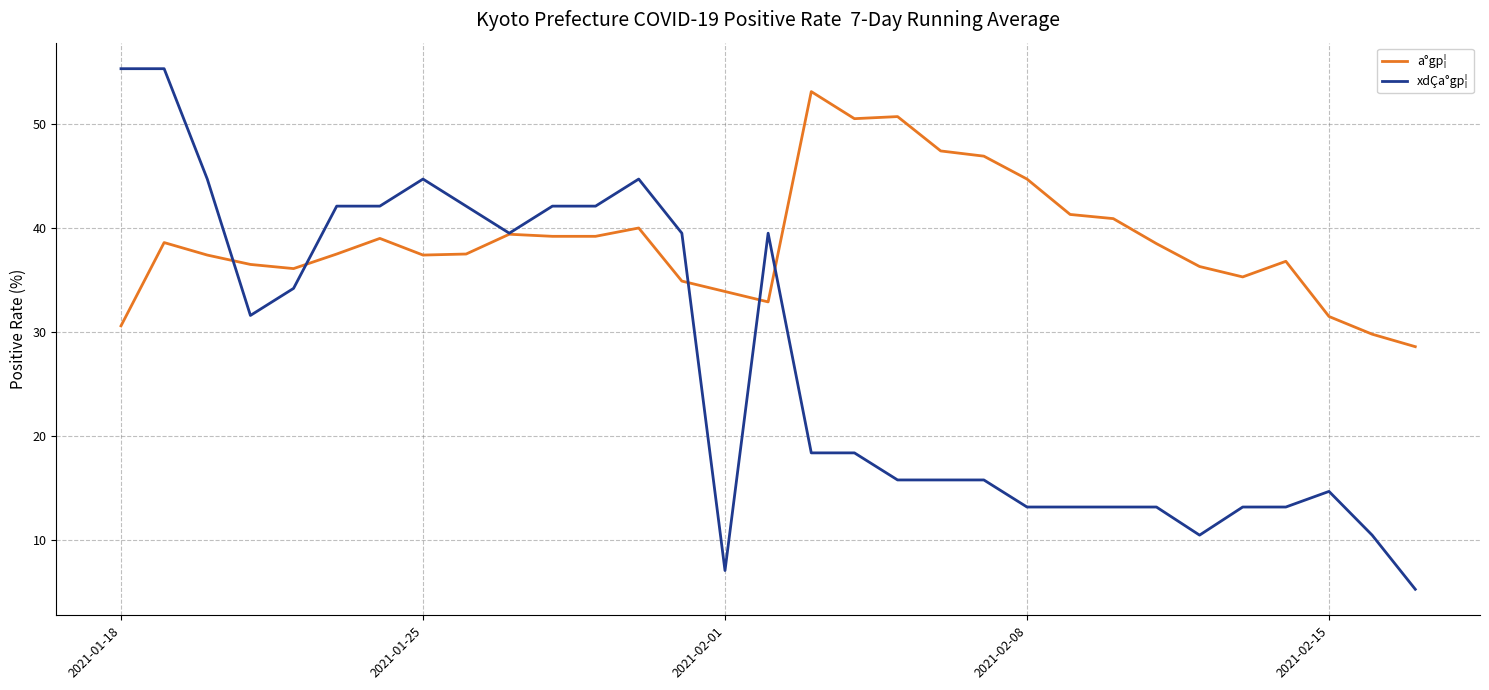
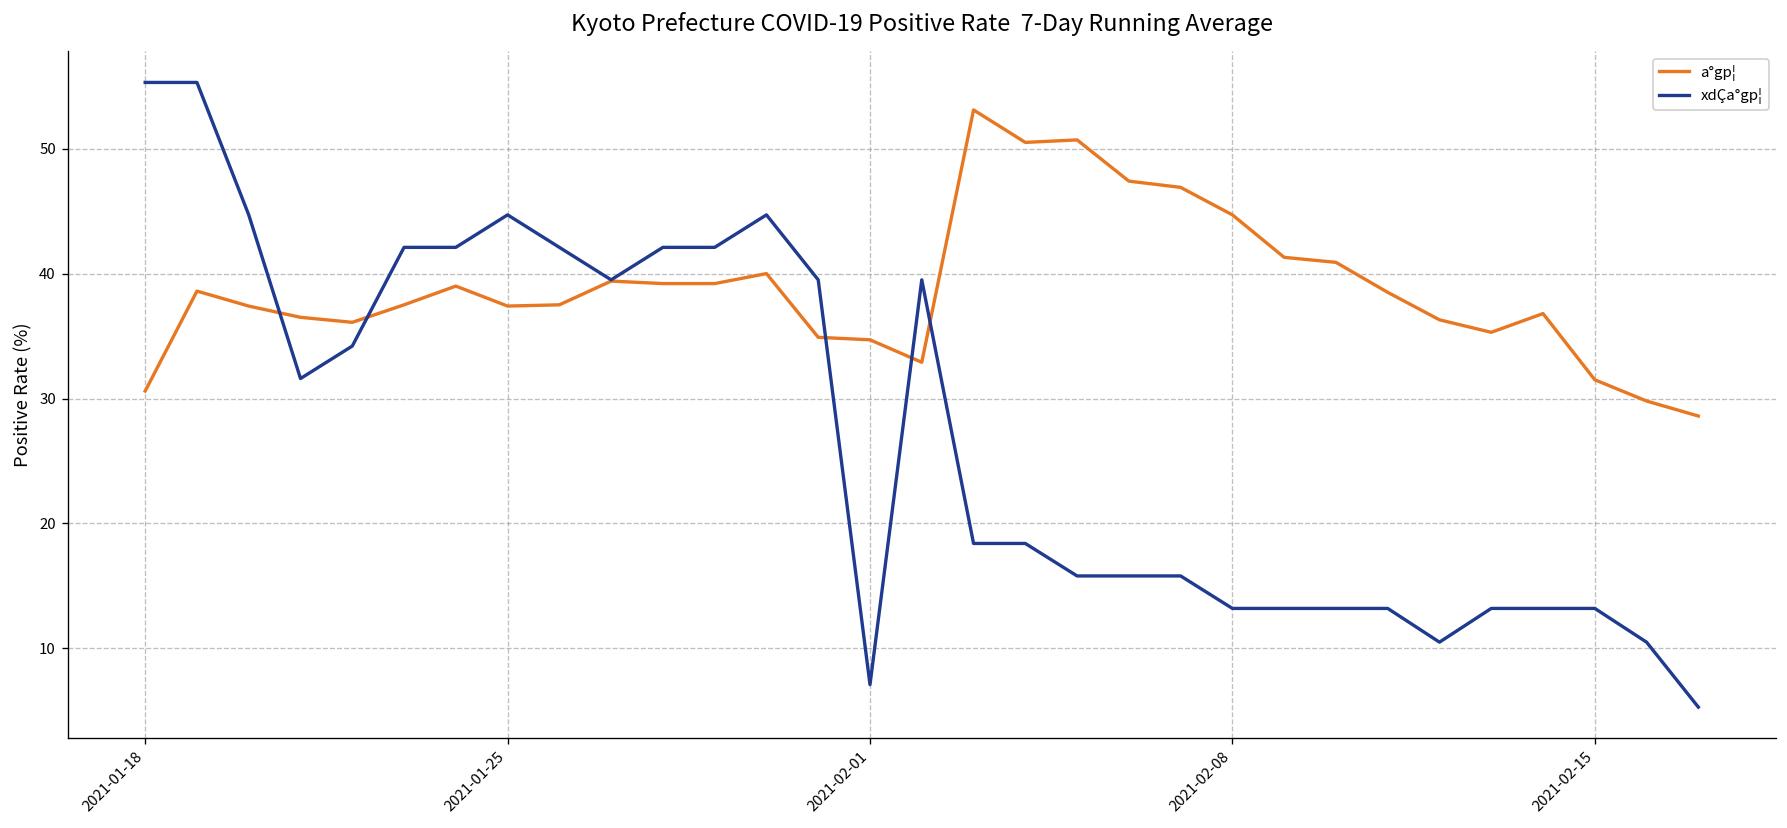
a°gp¦, 2021-02-01: 33.9 -> 34.7
xdÇa°gp¦, 2021-02-15: 14.7 -> 13.2
